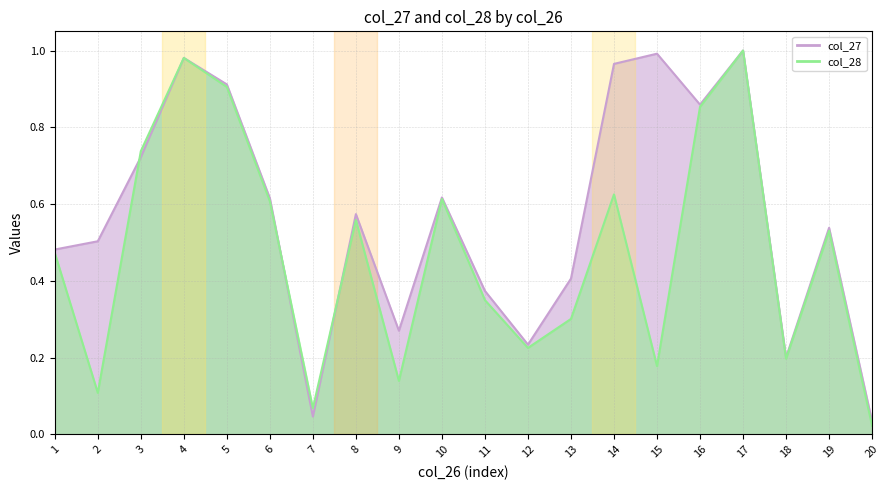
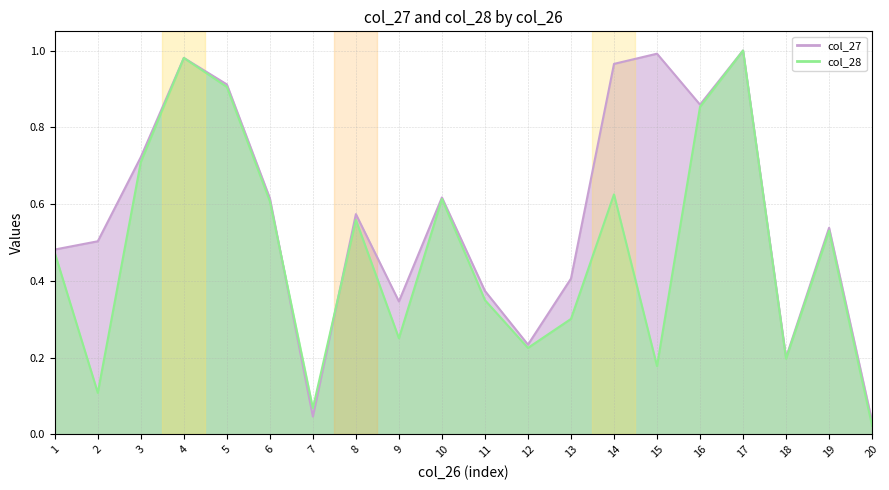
col_28, 3: 0.74 -> 0.71
col_27, 9: 0.27 -> 0.35
col_28, 9: 0.14 -> 0.25
